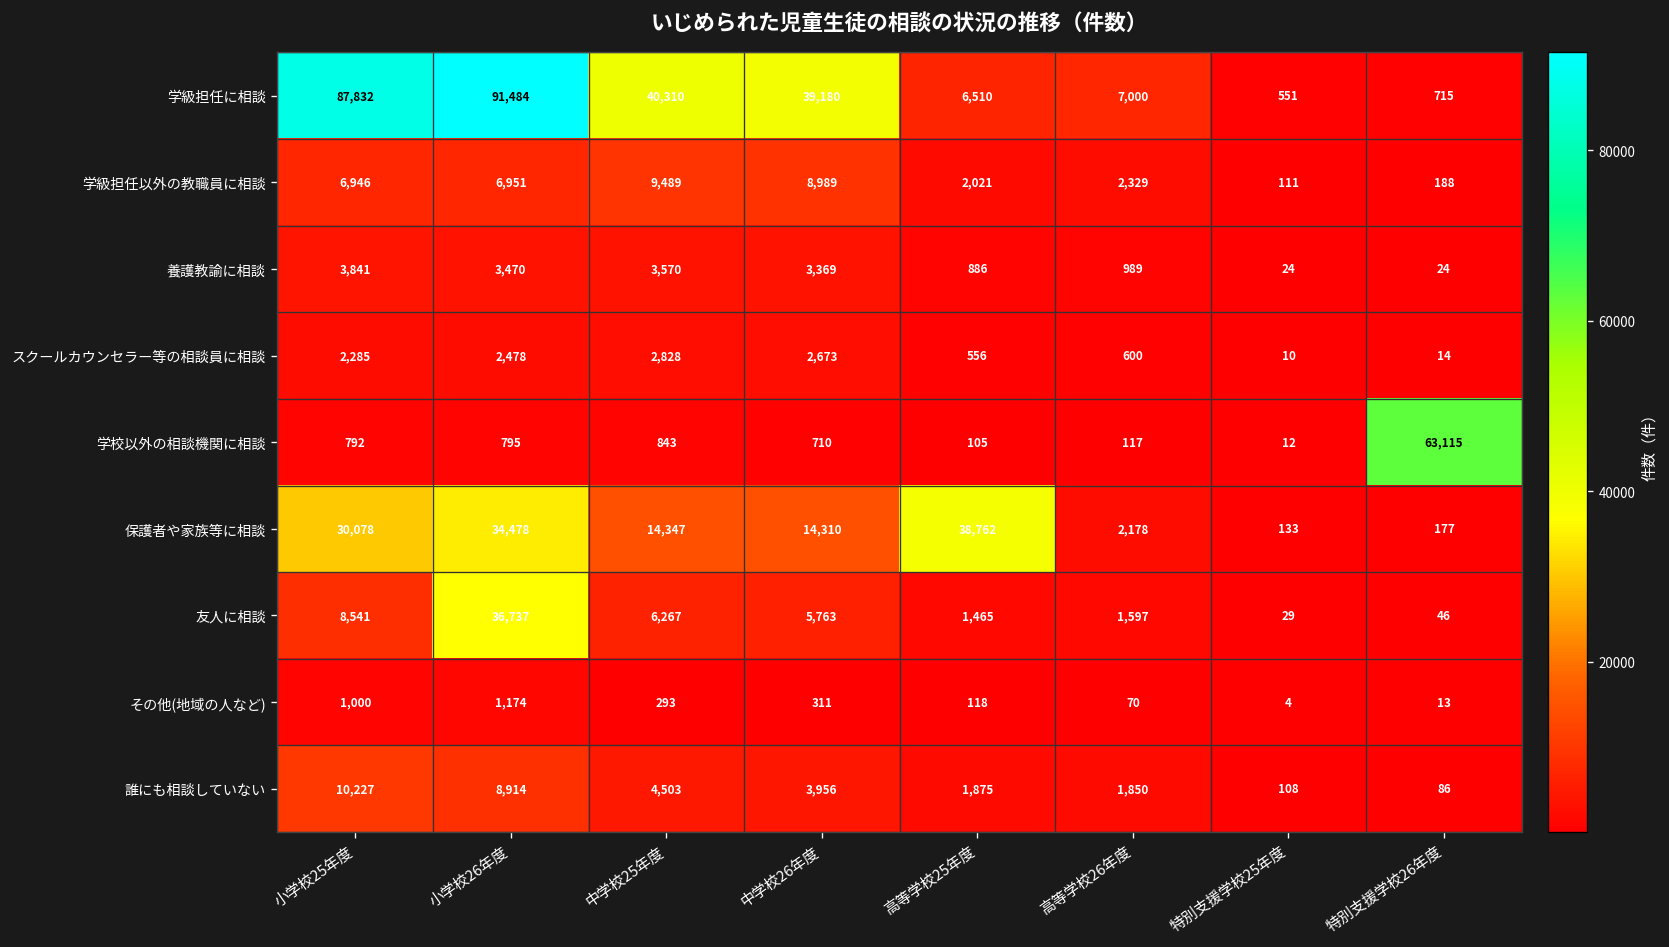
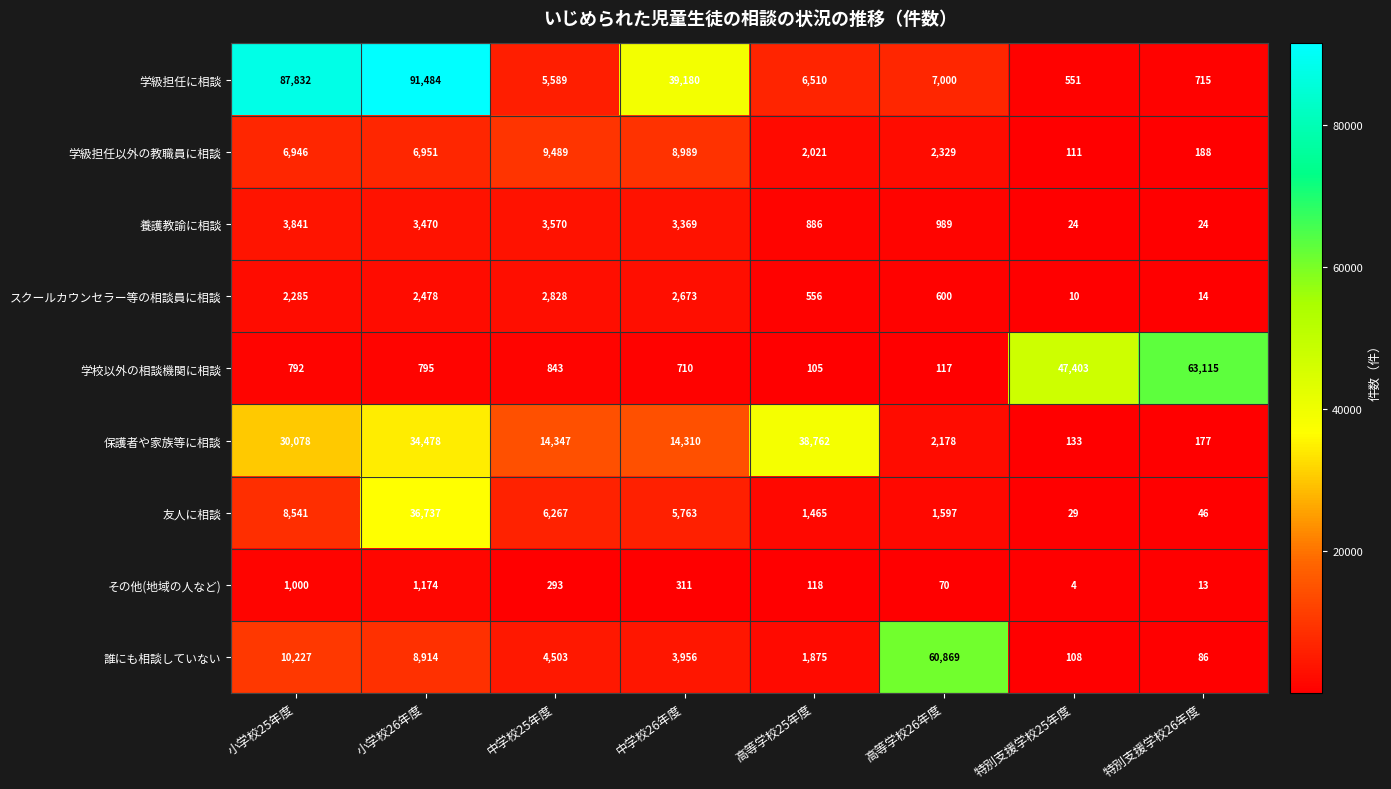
学級担任に相談, 中学校25年度: 40,310 -> 5,589
学校以外の相談機関に相談, 特別支援学校25年度: 12 -> 47,403
誰にも相談していない, 高等学校26年度: 1,850 -> 60,869
